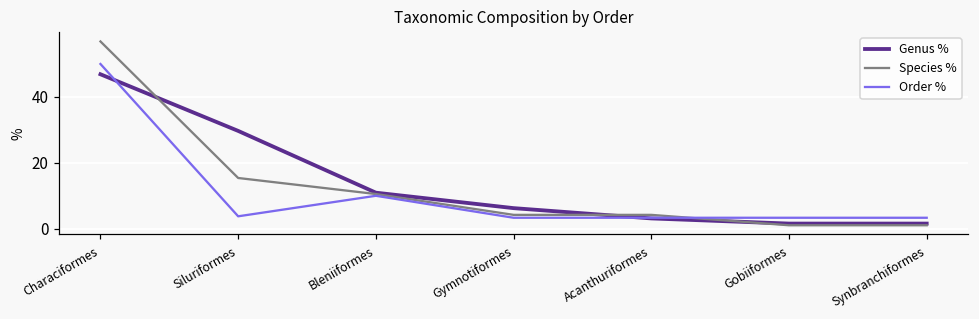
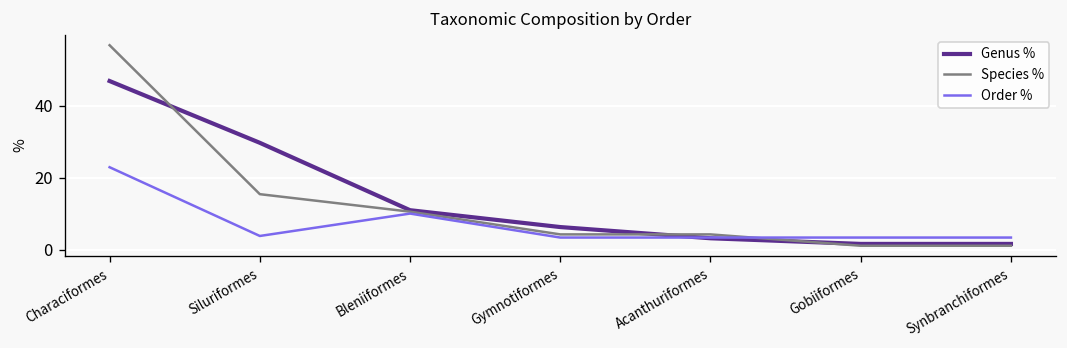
Order %, Characiformes: 50 -> 23
